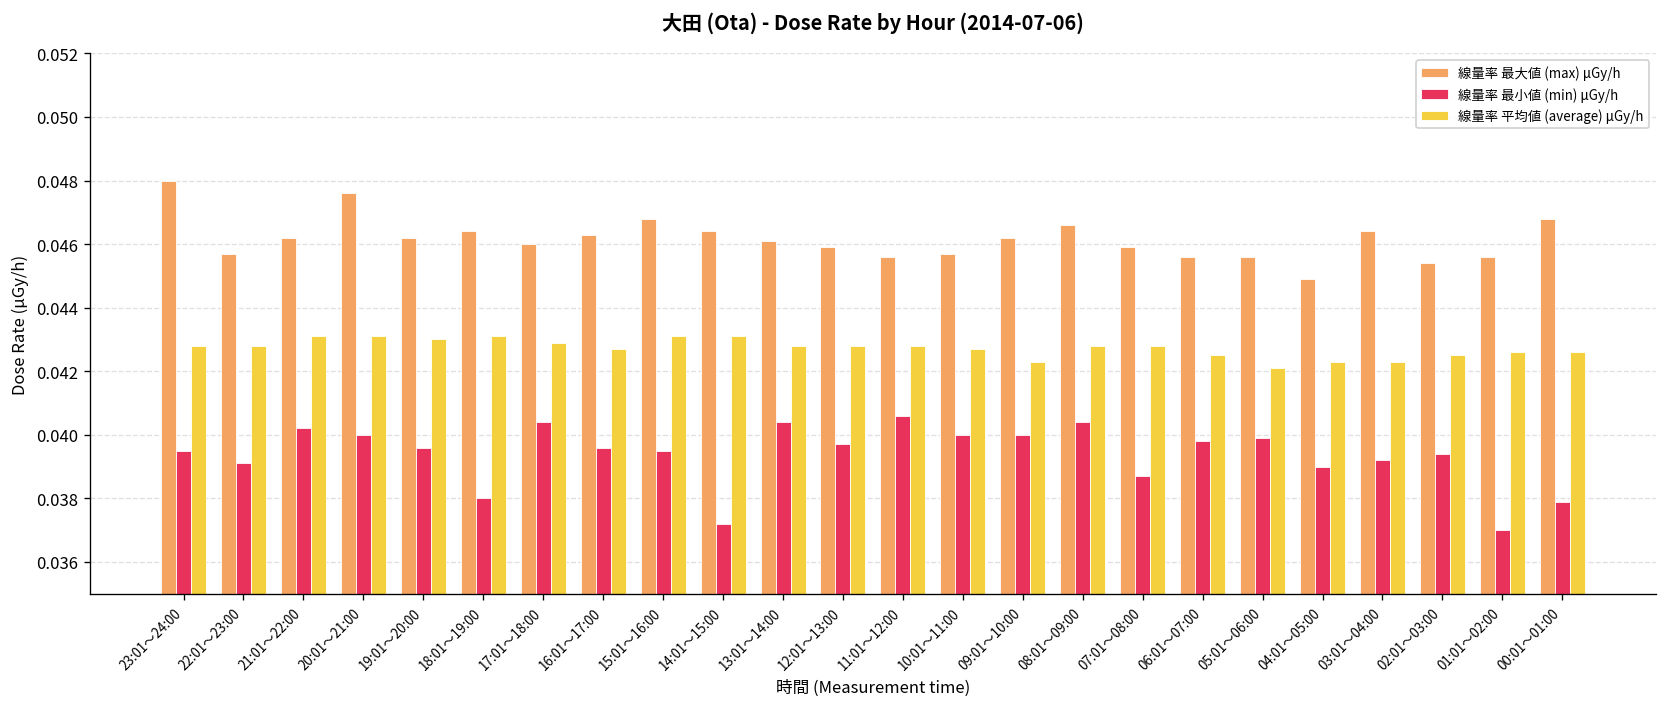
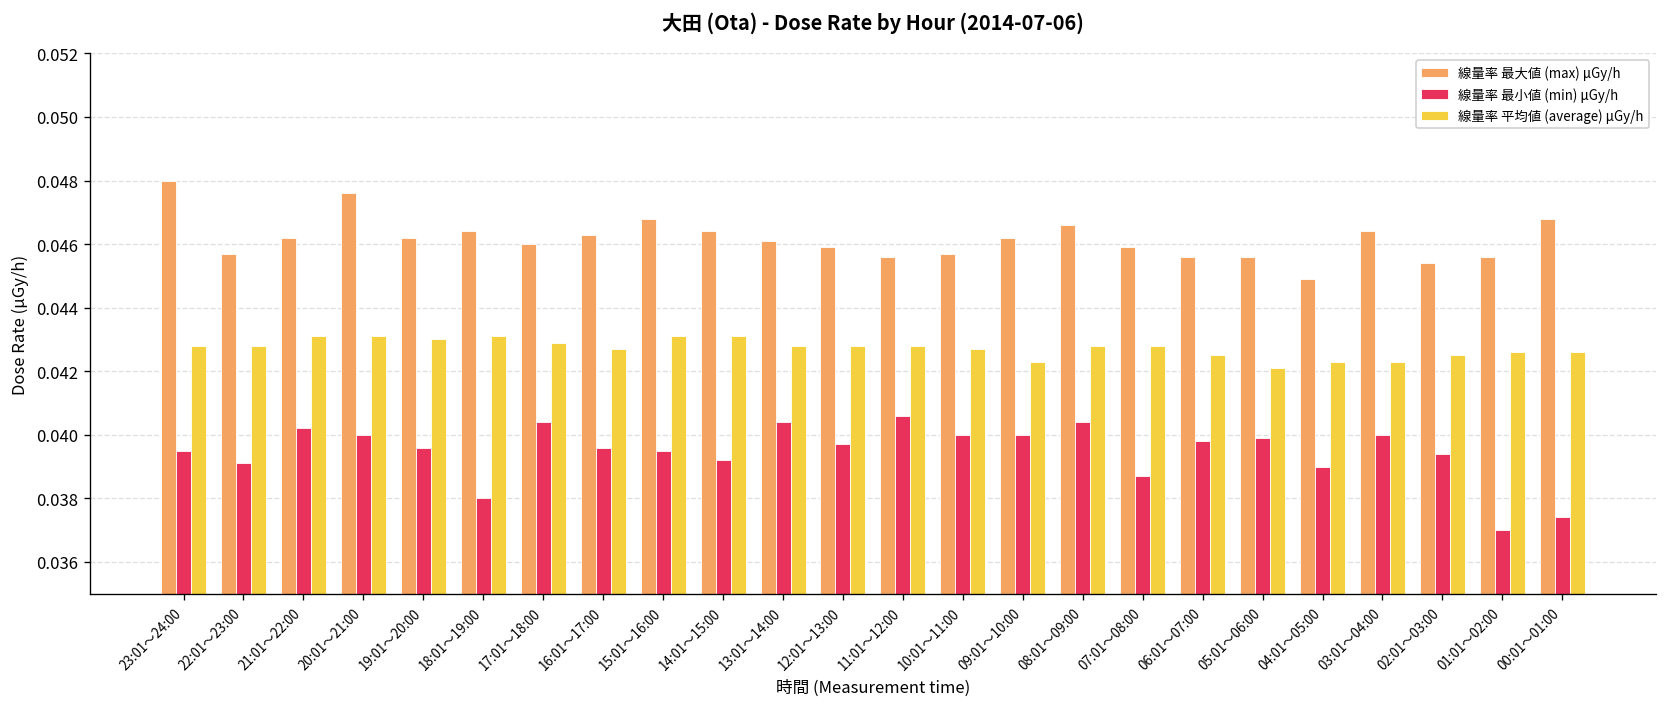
線量率 最小値 (min) μGy/h, 14:01～15:00: 0.0372 -> 0.0392
線量率 最小値 (min) μGy/h, 03:01～04:00: 0.0392 -> 0.0400
線量率 最小値 (min) μGy/h, 00:01～01:00: 0.0379 -> 0.0374
